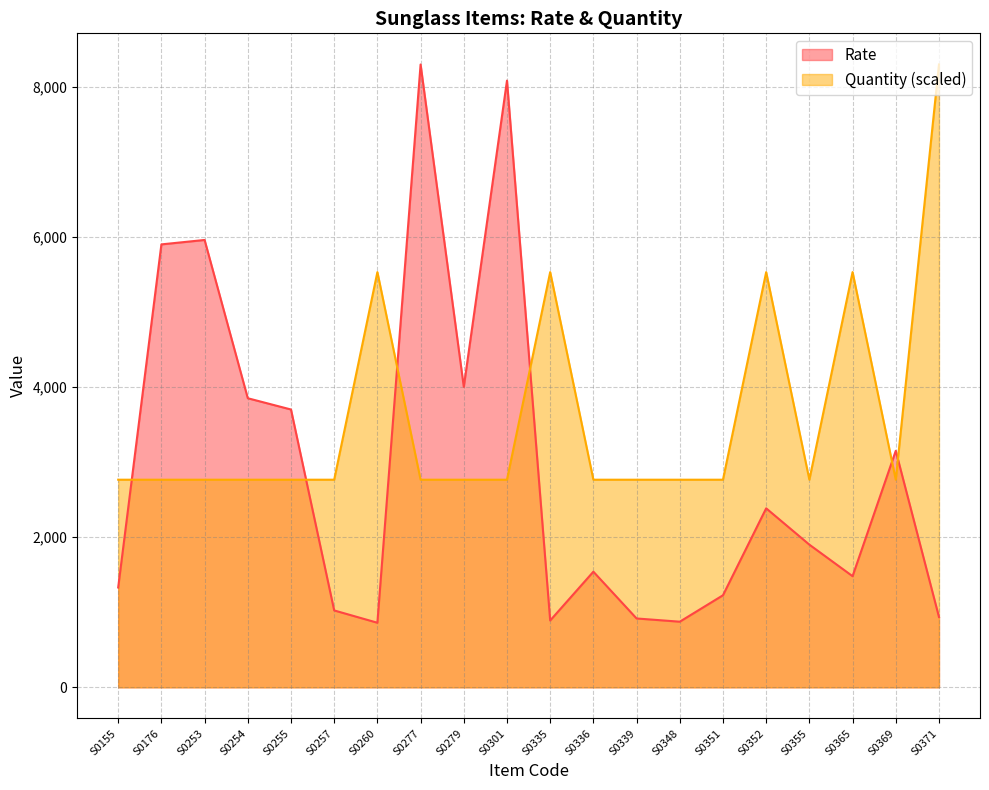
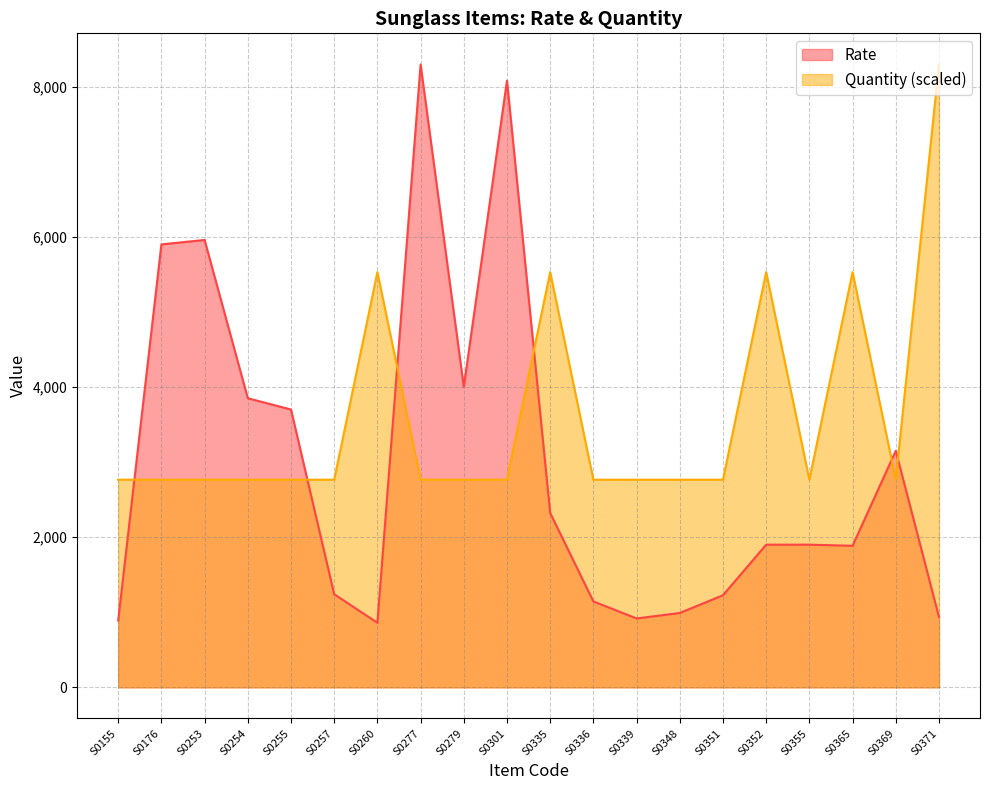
Rate, S0155: 1,300 -> 900
Rate, S0257: 1,000 -> 1,200
Rate, S0335: 900 -> 2,300
Rate, S0336: 1,500 -> 1,100
Rate, S0348: 900 -> 1,000
Rate, S0352: 2,400 -> 1,900
Rate, S0365: 1,500 -> 1,900
